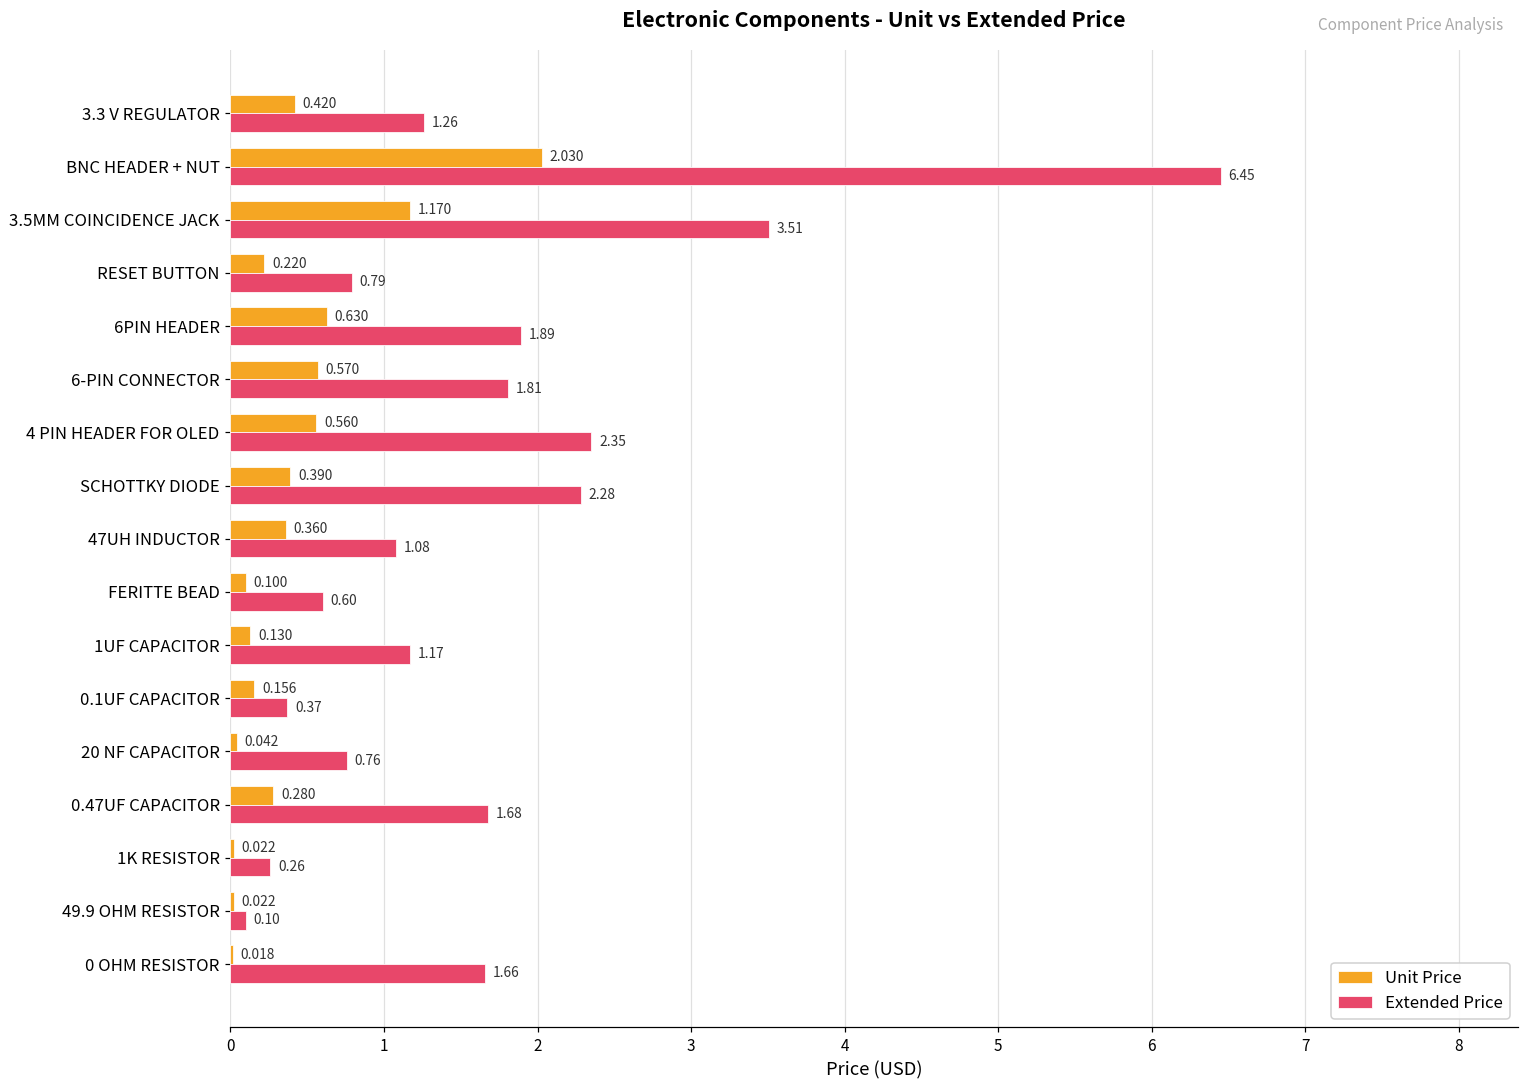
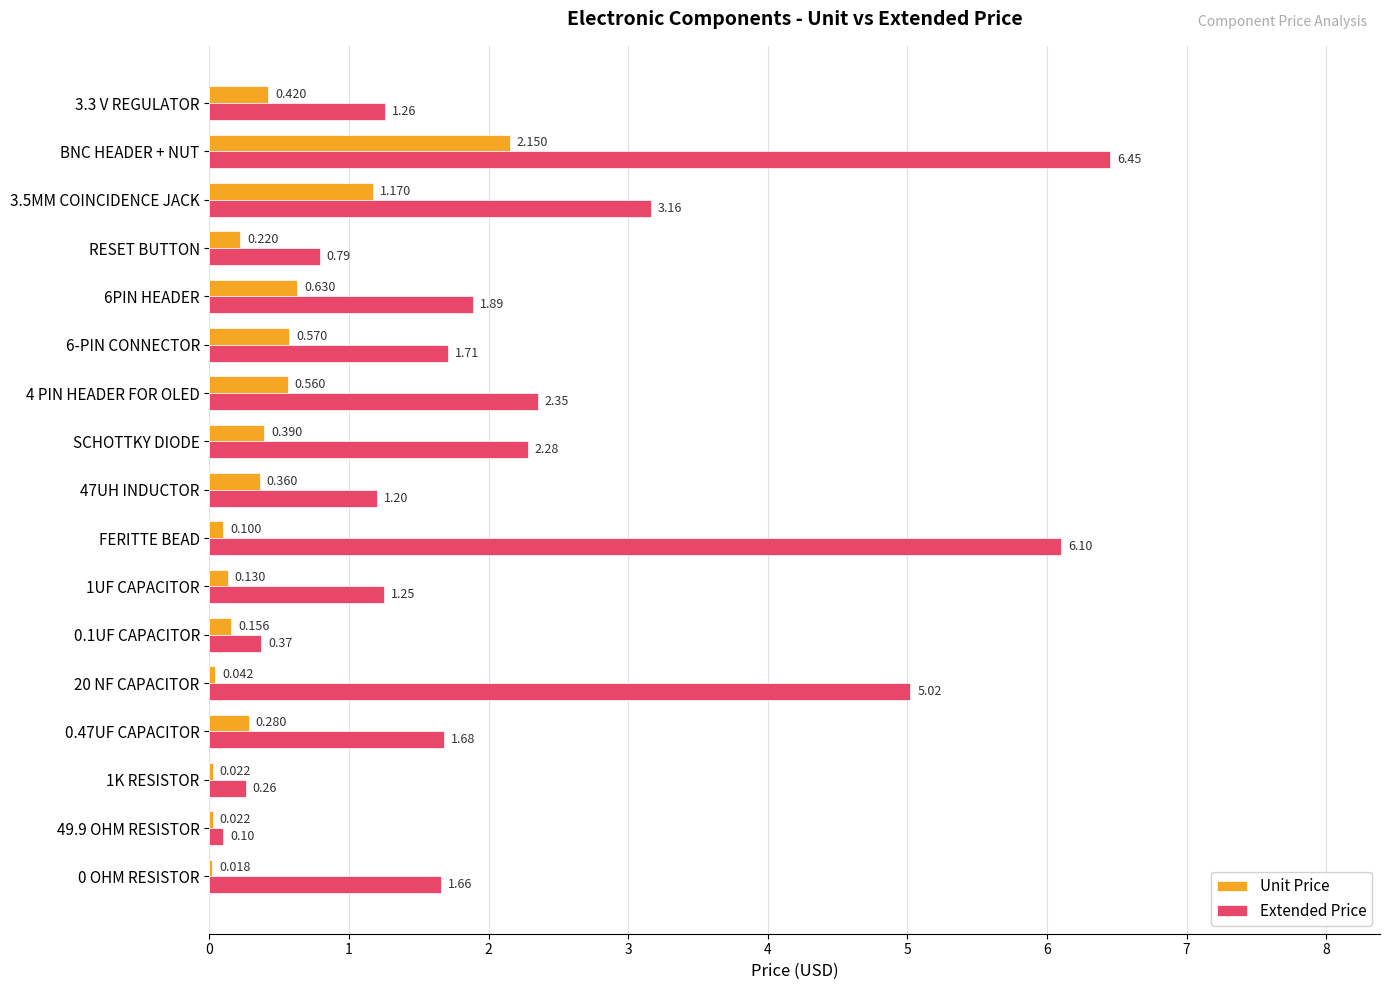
Unit Price, BNC HEADER + NUT: 2.030 -> 2.150
Extended Price, 3.5MM COINCIDENCE JACK: 3.51 -> 3.16
Extended Price, 6-PIN CONNECTOR: 1.81 -> 1.71
Extended Price, 47UH INDUCTOR: 1.08 -> 1.20
Extended Price, FERITTE BEAD: 0.60 -> 6.10
Extended Price, 1UF CAPACITOR: 1.17 -> 1.25
Extended Price, 20 NF CAPACITOR: 0.76 -> 5.02
